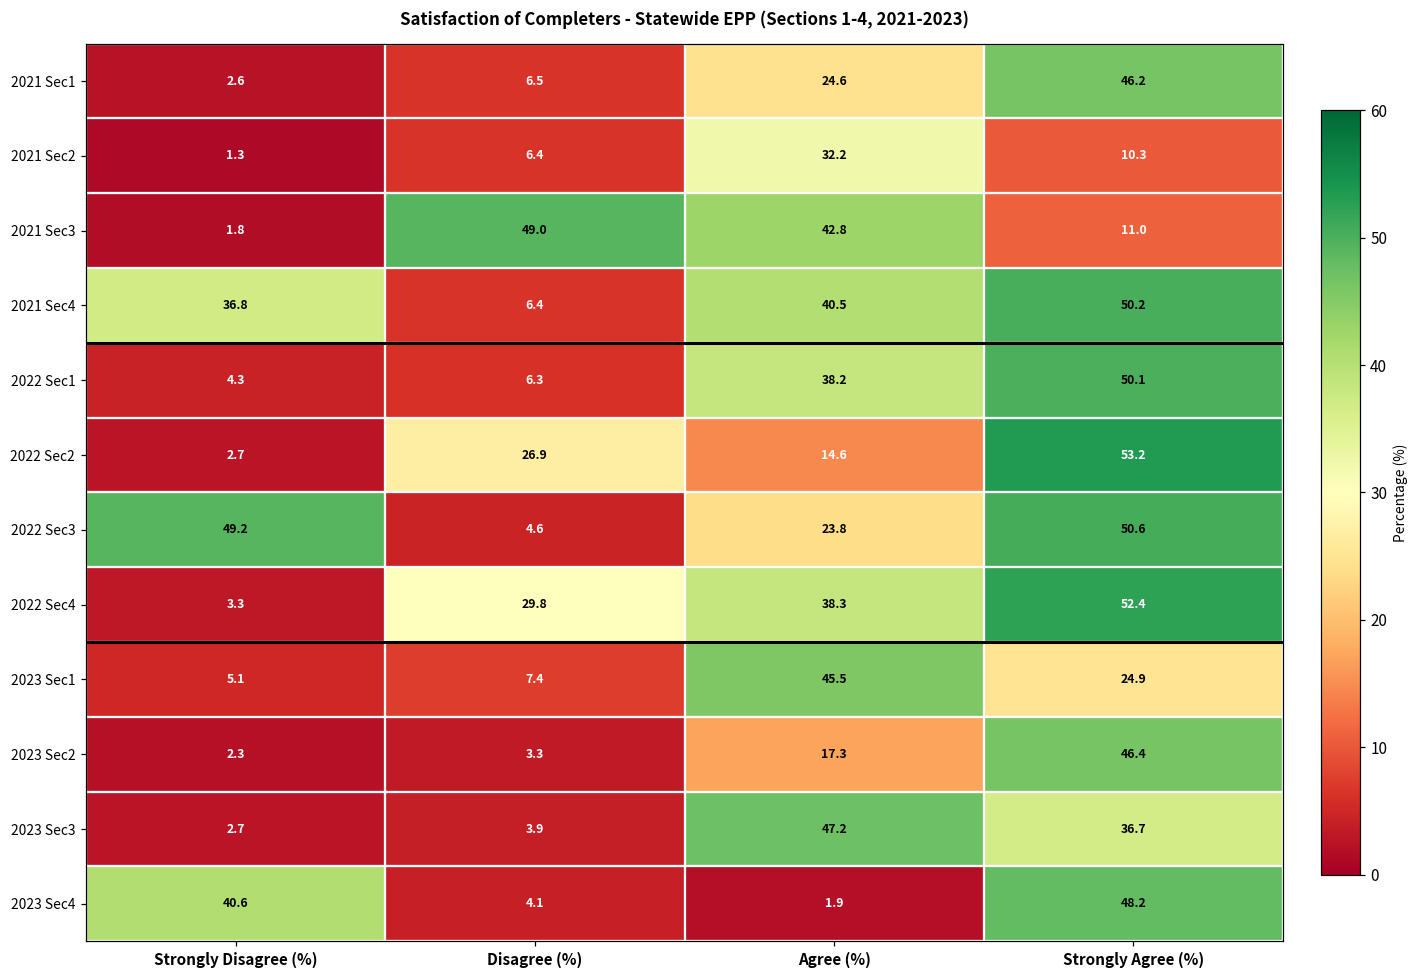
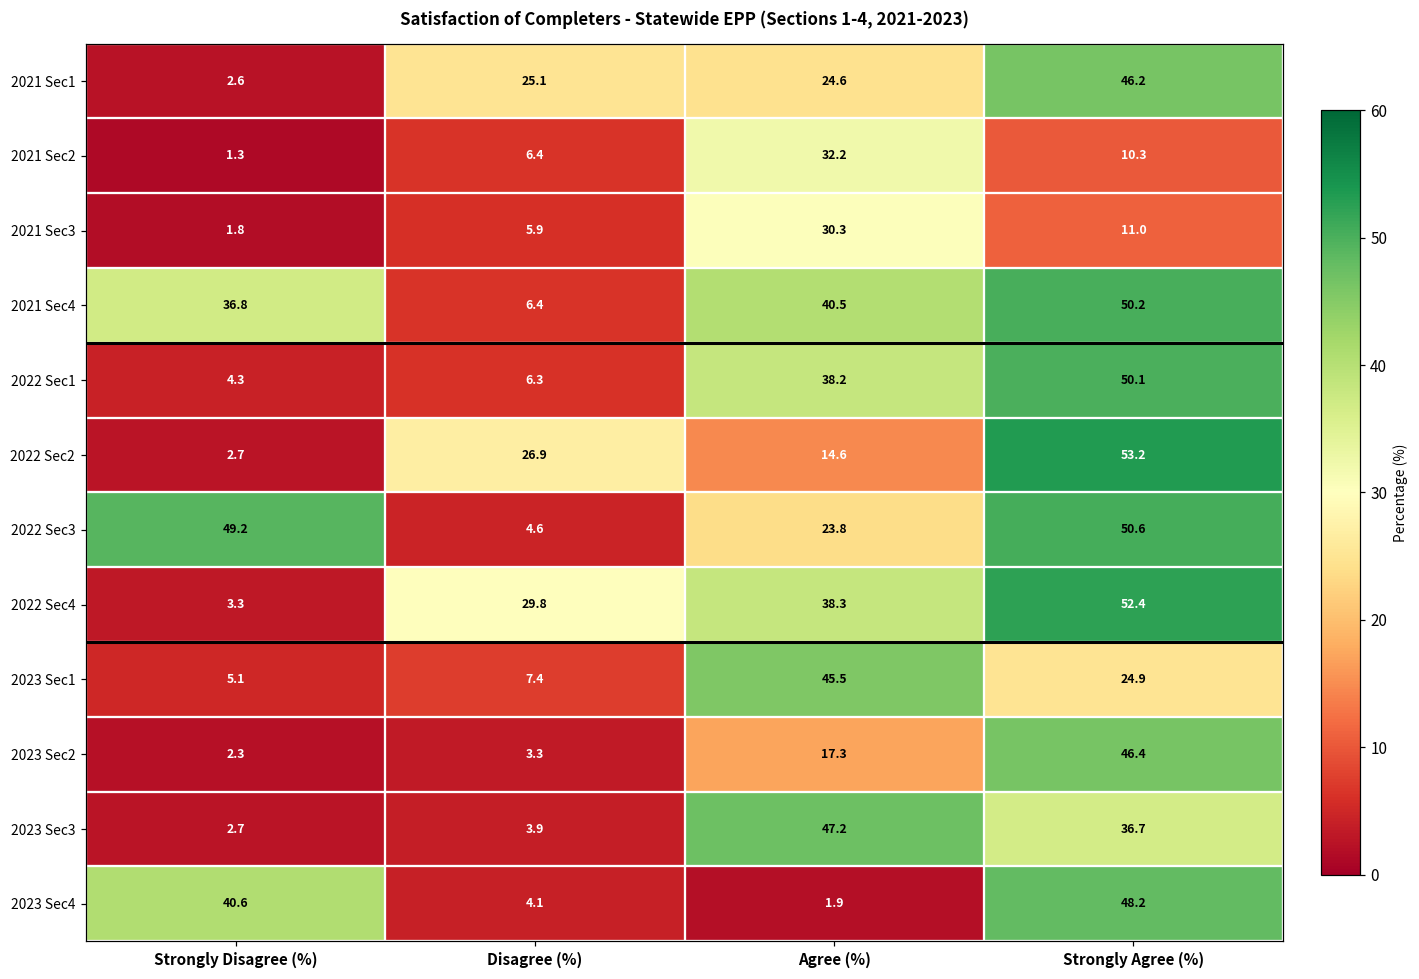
2021 Sec1, Disagree (%): 6.5 -> 25.1
2021 Sec3, Disagree (%): 49.0 -> 5.9
2021 Sec3, Agree (%): 42.8 -> 30.3
